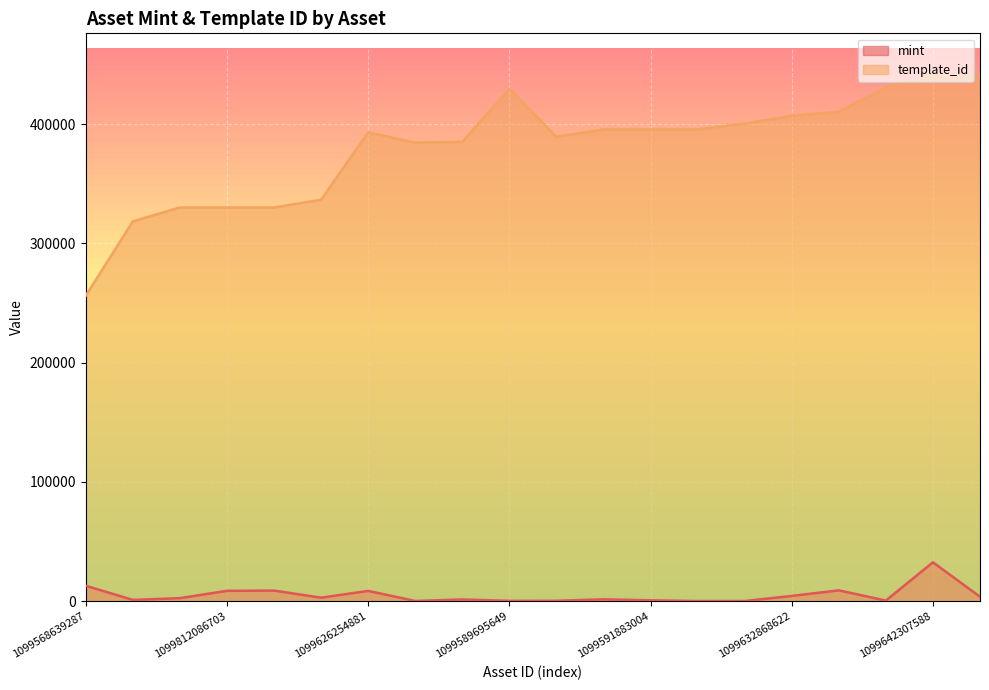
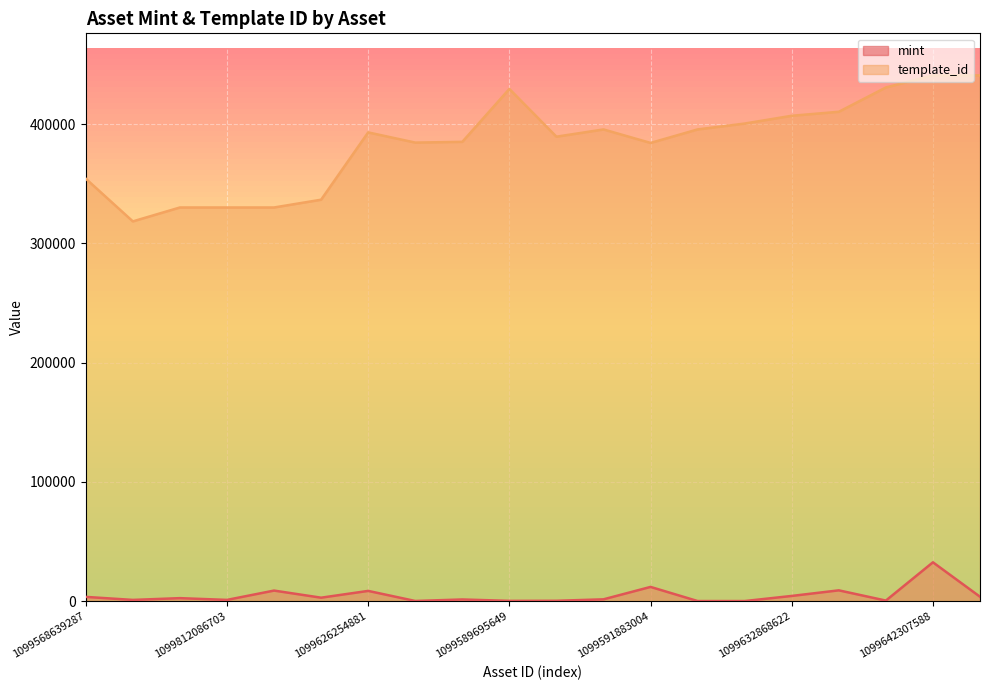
mint, 1099568639287: 13000 -> 4000
template_id, 1099568639287: 256000 -> 354000
mint, 1099812086703: 9000 -> 1000
mint, 1099591883004: 1000 -> 12000
template_id, 1099591883004: 396000 -> 384000
